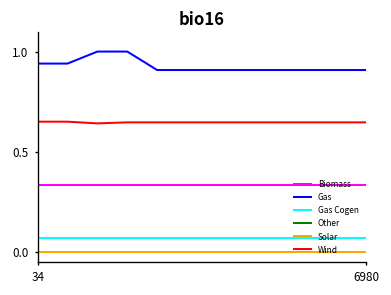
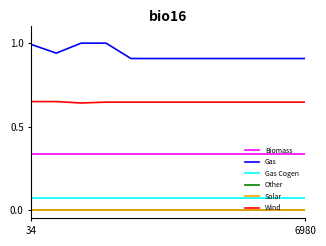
Gas, 34: 0.94 -> 0.99
